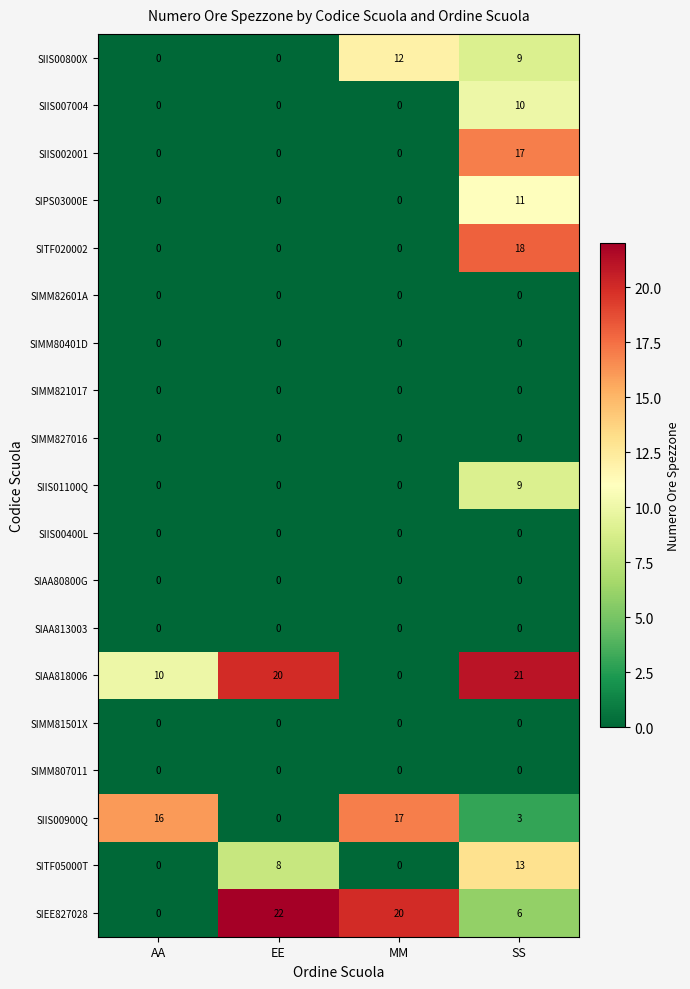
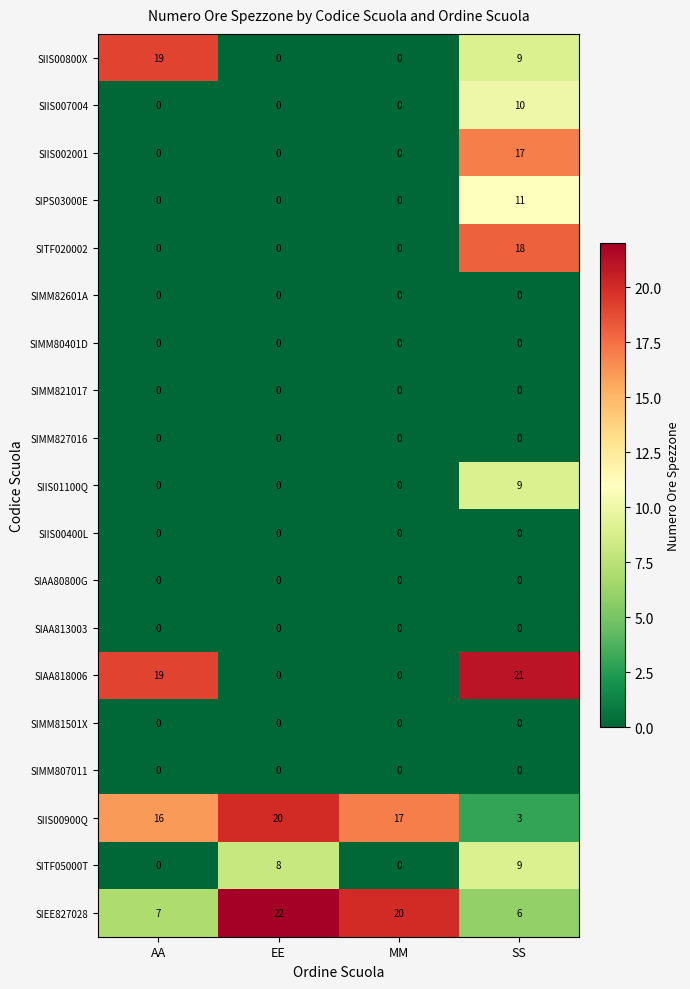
SIIS00800X, AA: 0 -> 19
SIIS00800X, MM: 12 -> 0
SIAA818006, AA: 10 -> 19
SIAA818006, EE: 20 -> 0
SIIS00900Q, EE: 0 -> 20
SITF05000T, SS: 13 -> 9
SIEE827028, AA: 0 -> 7
